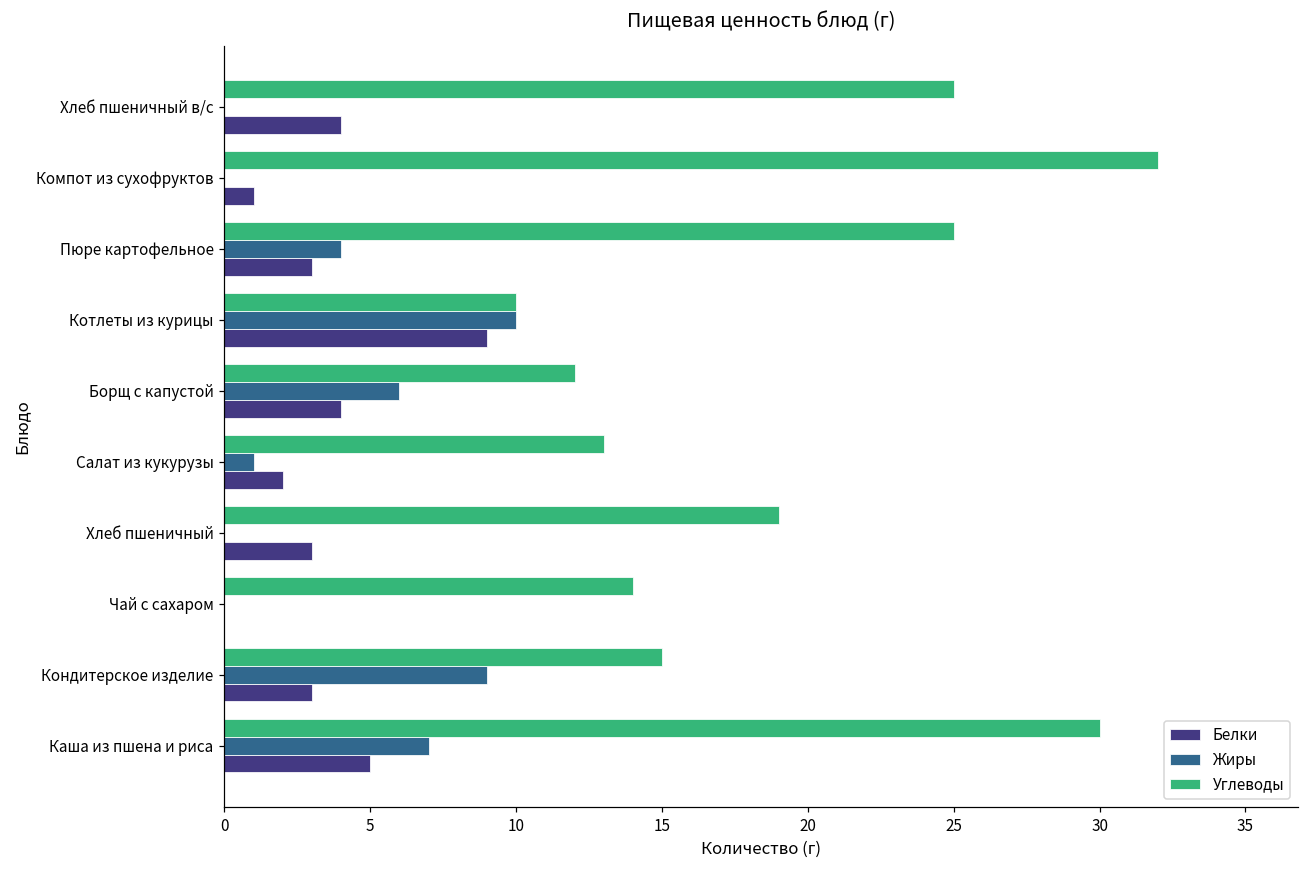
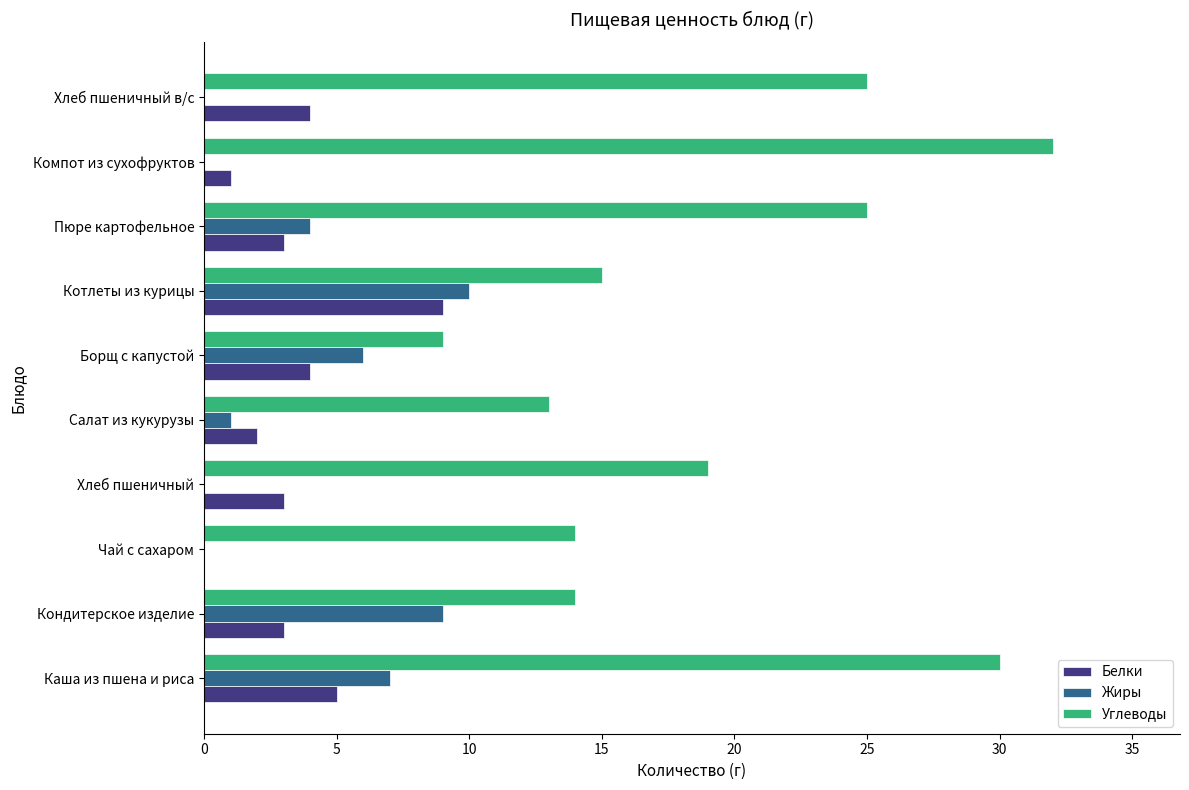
Углеводы, Котлеты из курицы: 10 -> 15
Углеводы, Борщ с капустой: 12 -> 9
Углеводы, Кондитерское изделие: 15 -> 14
